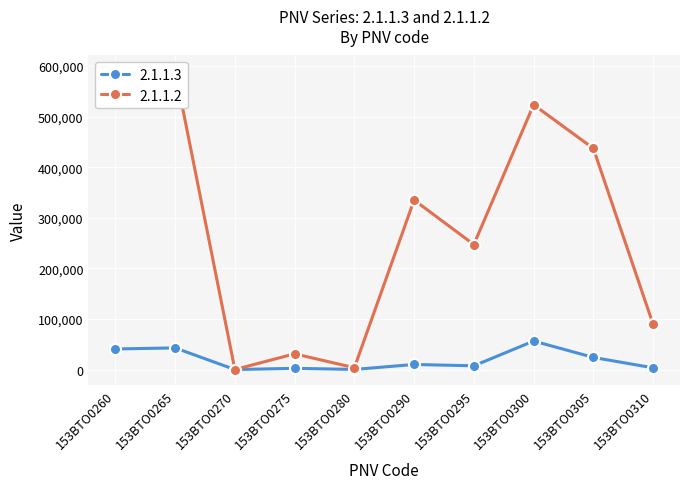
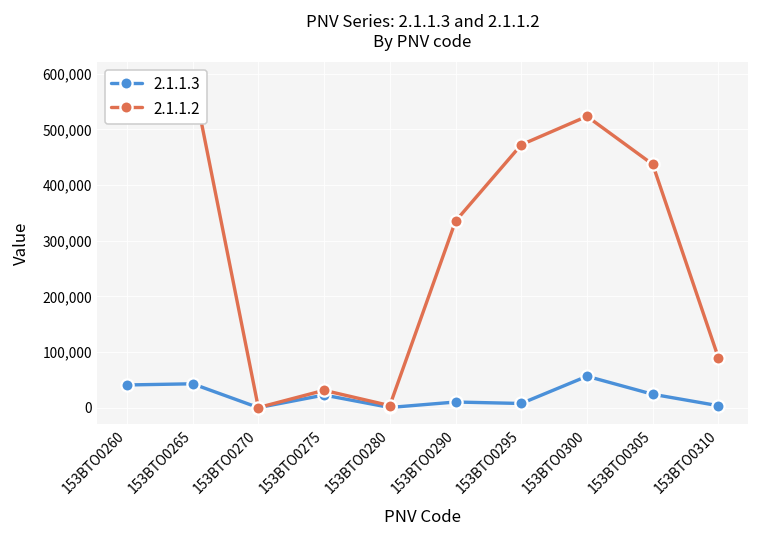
2.1.1.3, 153BTO0275: 0 -> 20,000
2.1.1.2, 153BTO0295: 250,000 -> 470,000
